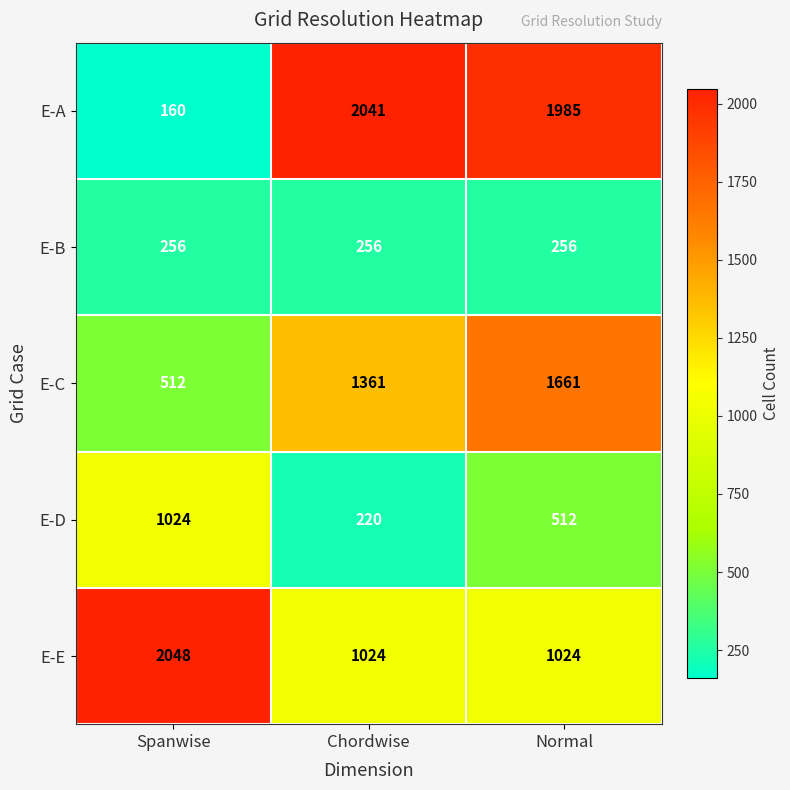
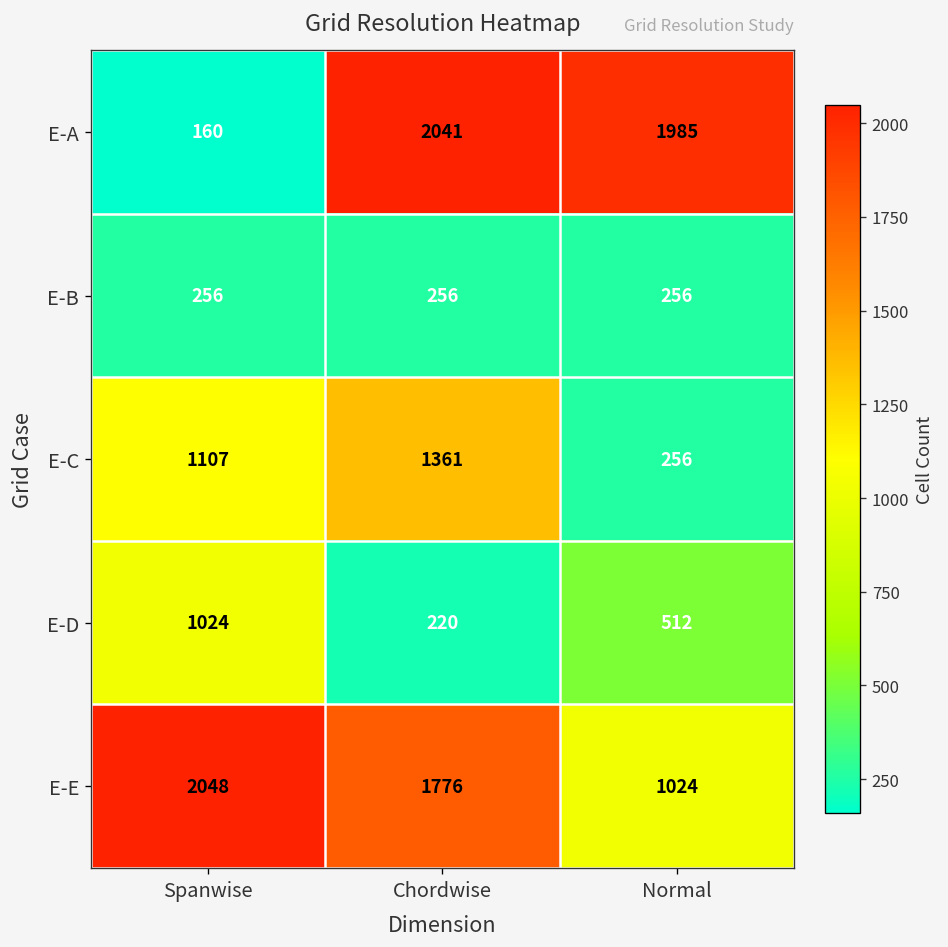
E-C, Spanwise: 512 -> 1107
E-C, Normal: 1661 -> 256
E-E, Chordwise: 1024 -> 1776
